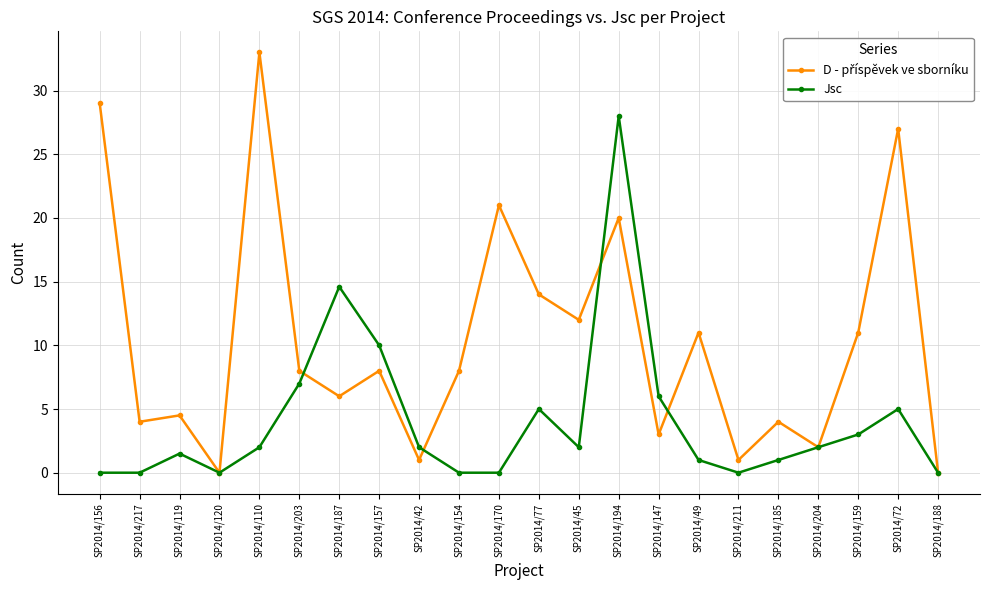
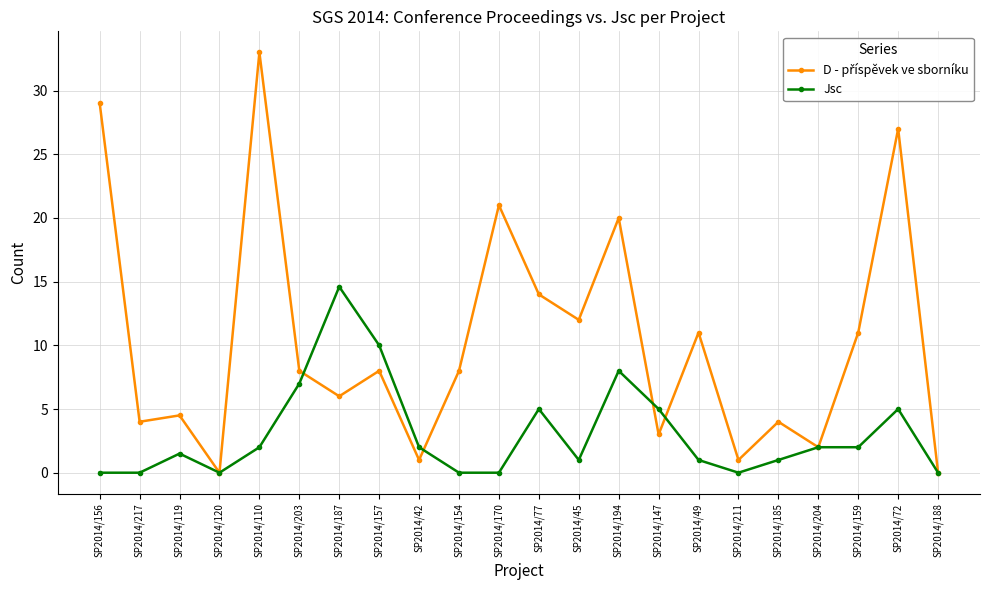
Jsc, SP2014/45: 2 -> 1
Jsc, SP2014/194: 28 -> 8
Jsc, SP2014/147: 6 -> 5
Jsc, SP2014/159: 3 -> 2
